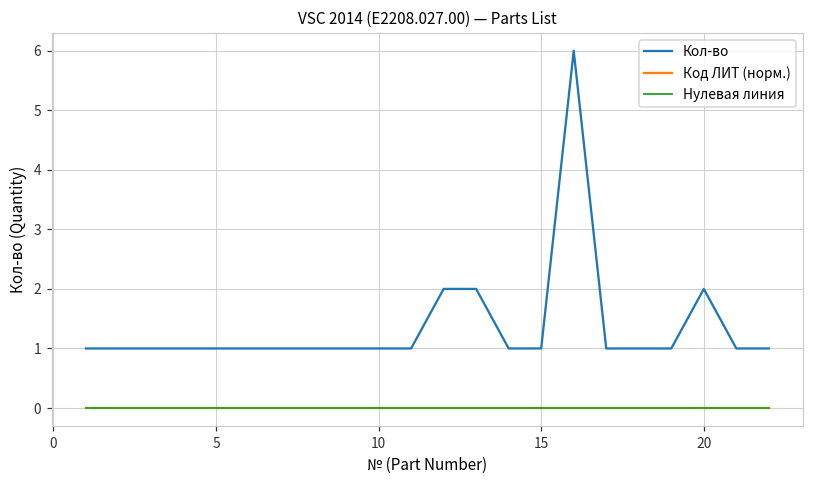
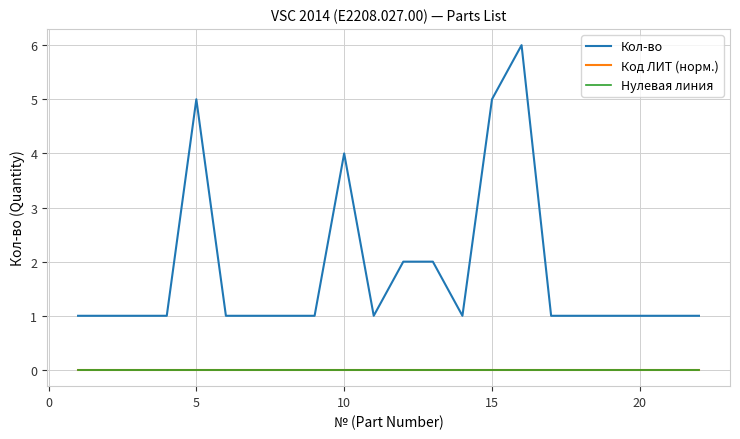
Кол-во, 5: 1 -> 5
Кол-во, 10: 1 -> 4
Кол-во, 15: 1 -> 5
Кол-во, 20: 2 -> 1
